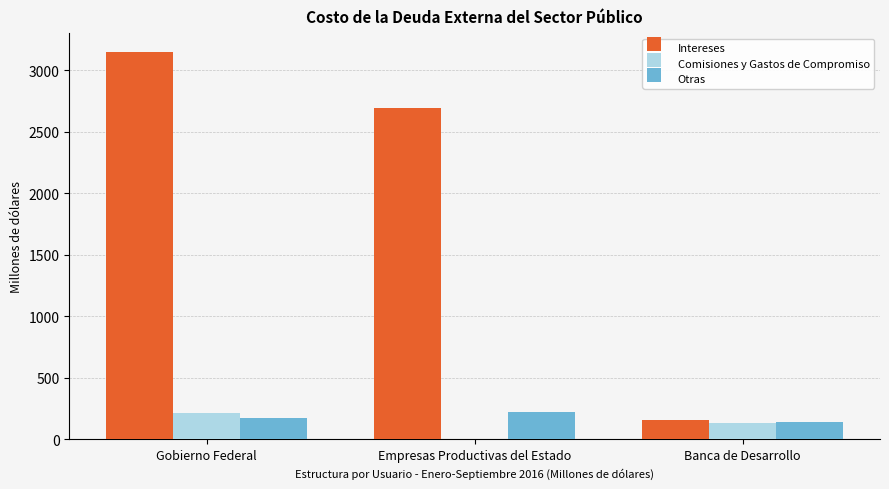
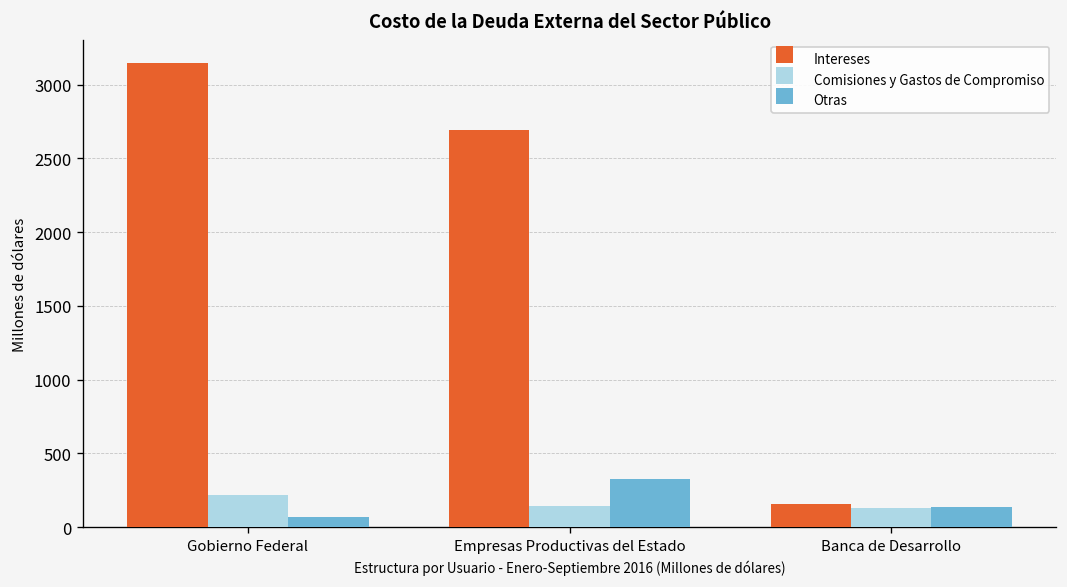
Otras, Gobierno Federal: 170 -> 70
Comisiones y Gastos de Compromiso, Empresas Productivas del Estado: 0 -> 140
Otras, Empresas Productivas del Estado: 220 -> 330
